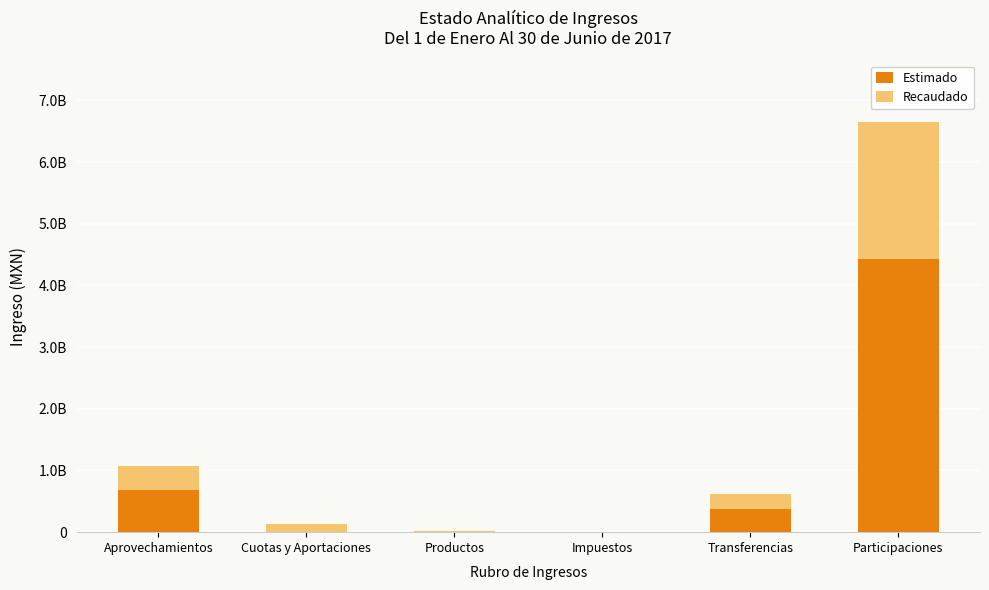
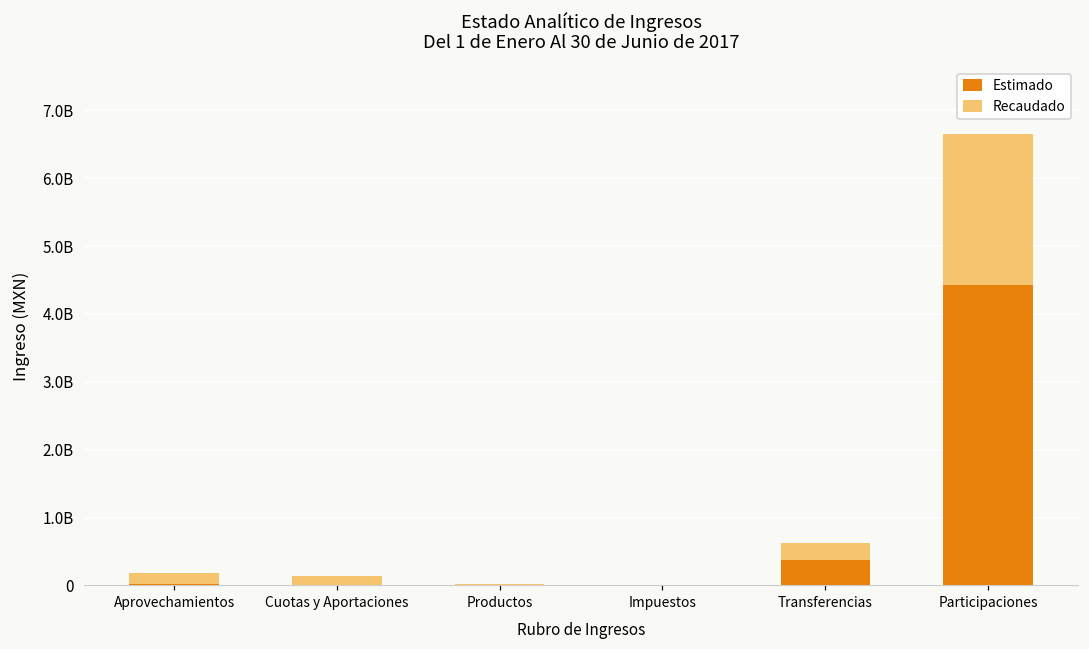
Estimado, Aprovechamientos: 700000000 -> 0
Recaudado, Aprovechamientos: 400000000 -> 200000000
